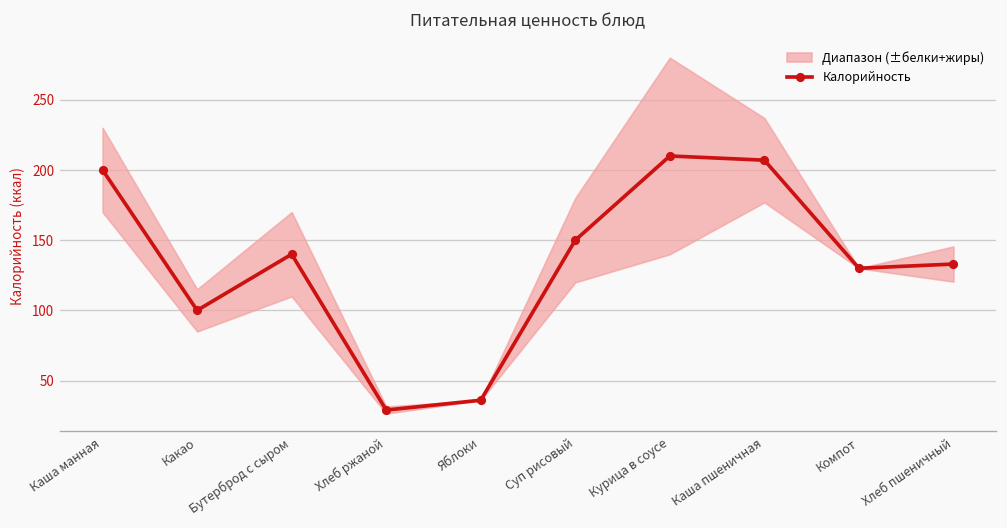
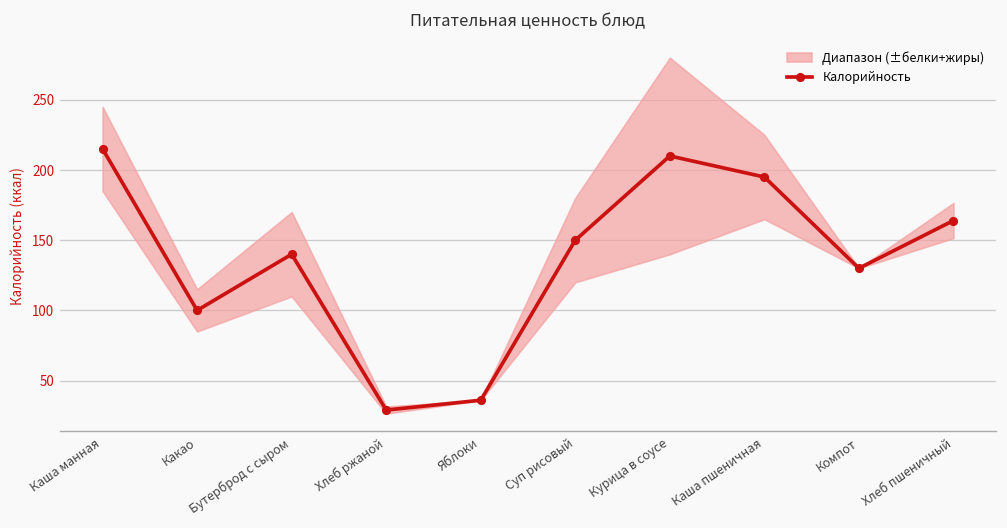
Калорийность, Каша манная: 200 -> 215
Калорийность, Каша пшеничная: 207 -> 195
Калорийность, Хлеб пшеничный: 133 -> 164
